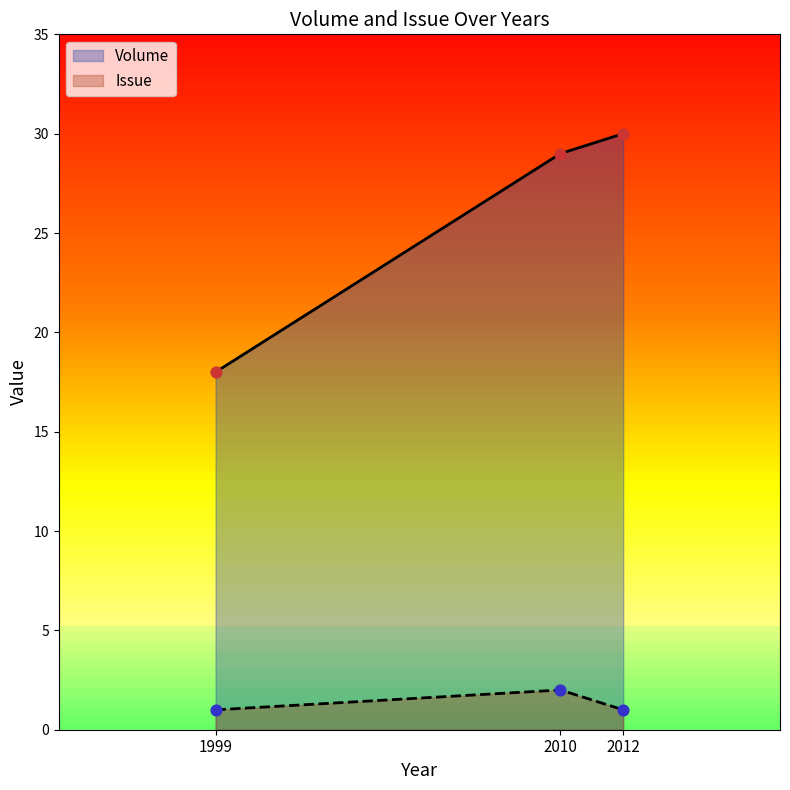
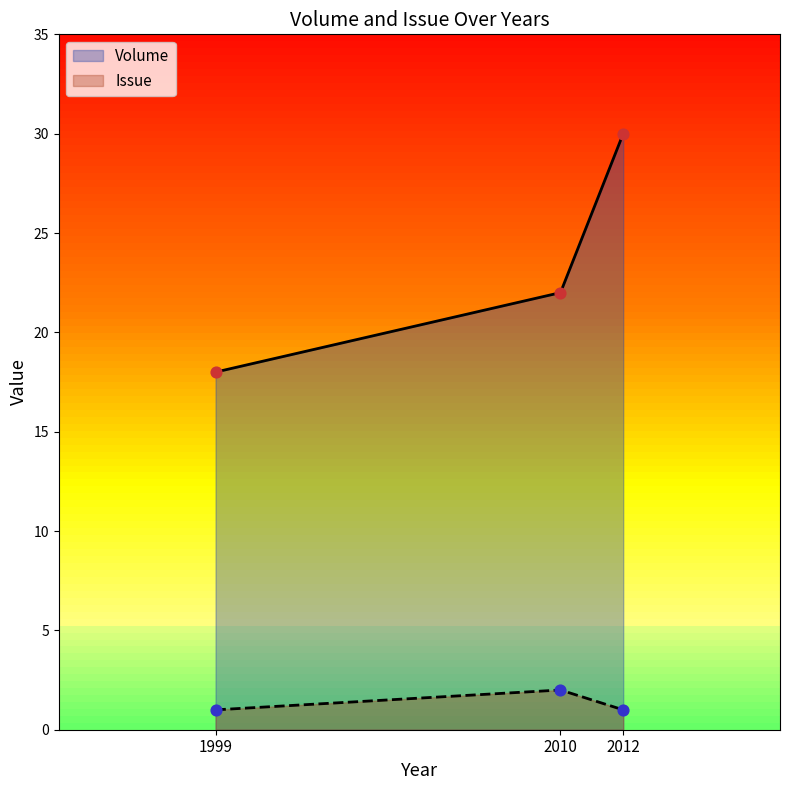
Volume, 2010: 29 -> 22
